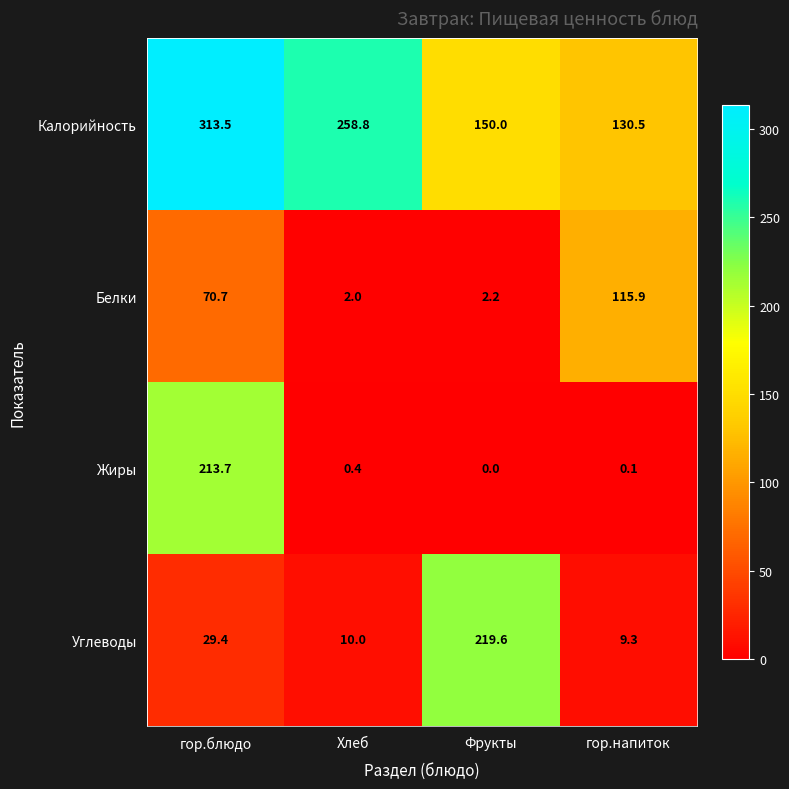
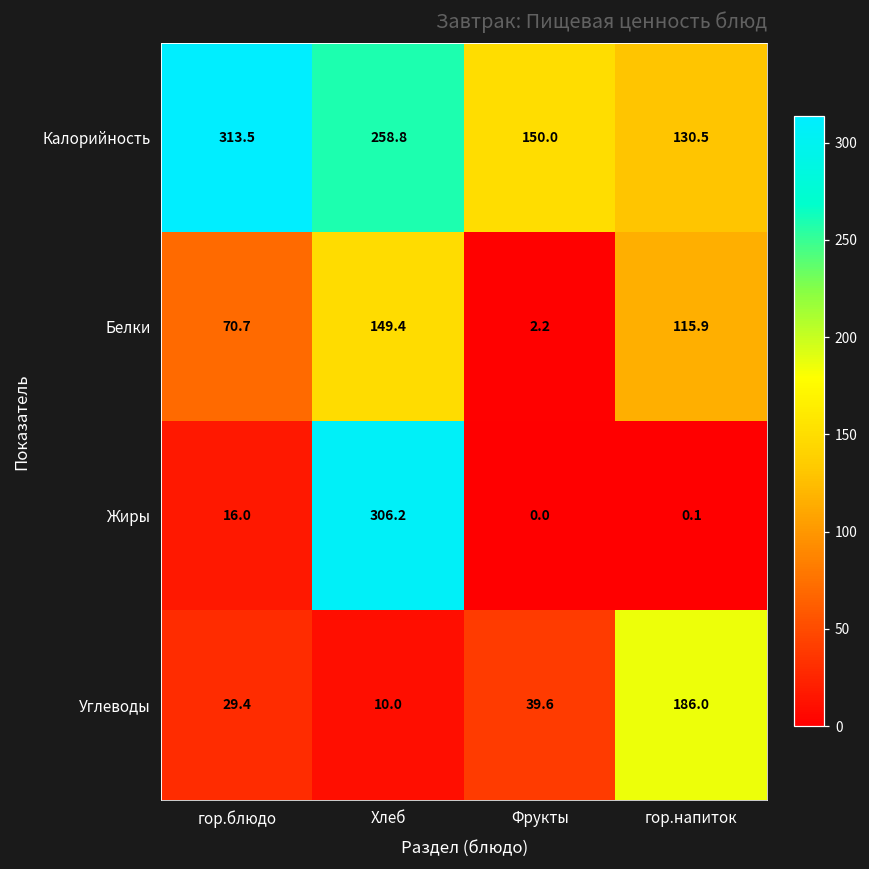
Белки, Хлеб: 2.0 -> 149.4
Жиры, гор.блюдо: 213.7 -> 16.0
Жиры, Хлеб: 0.4 -> 306.2
Углеводы, Фрукты: 219.6 -> 39.6
Углеводы, гор.напиток: 9.3 -> 186.0
